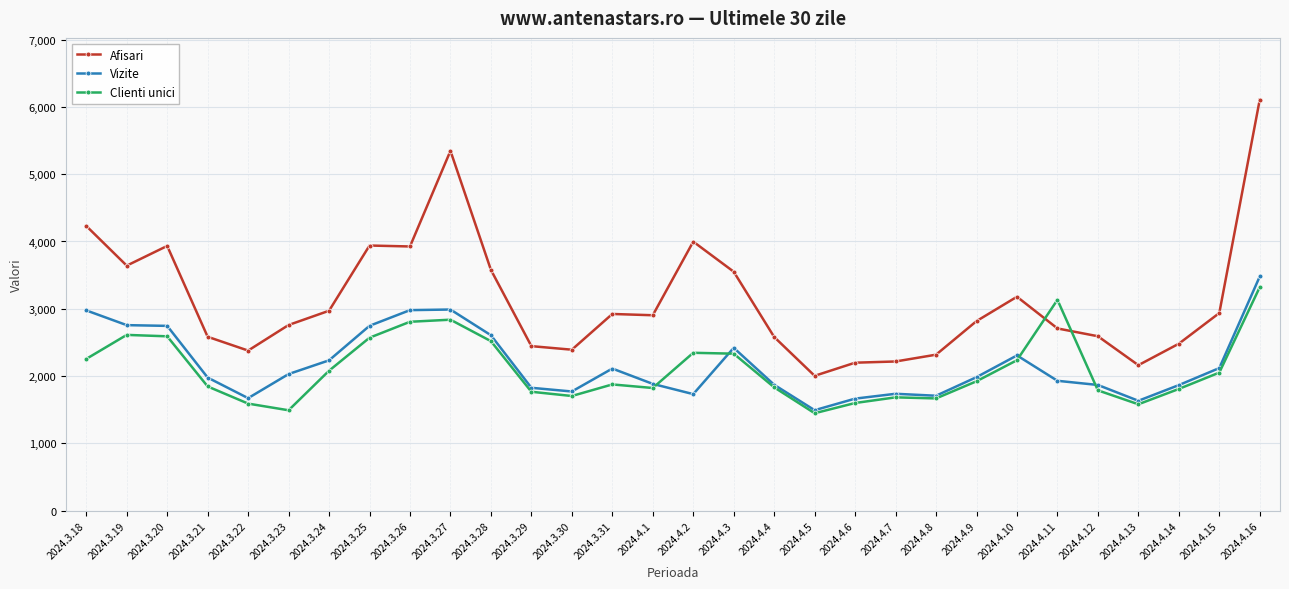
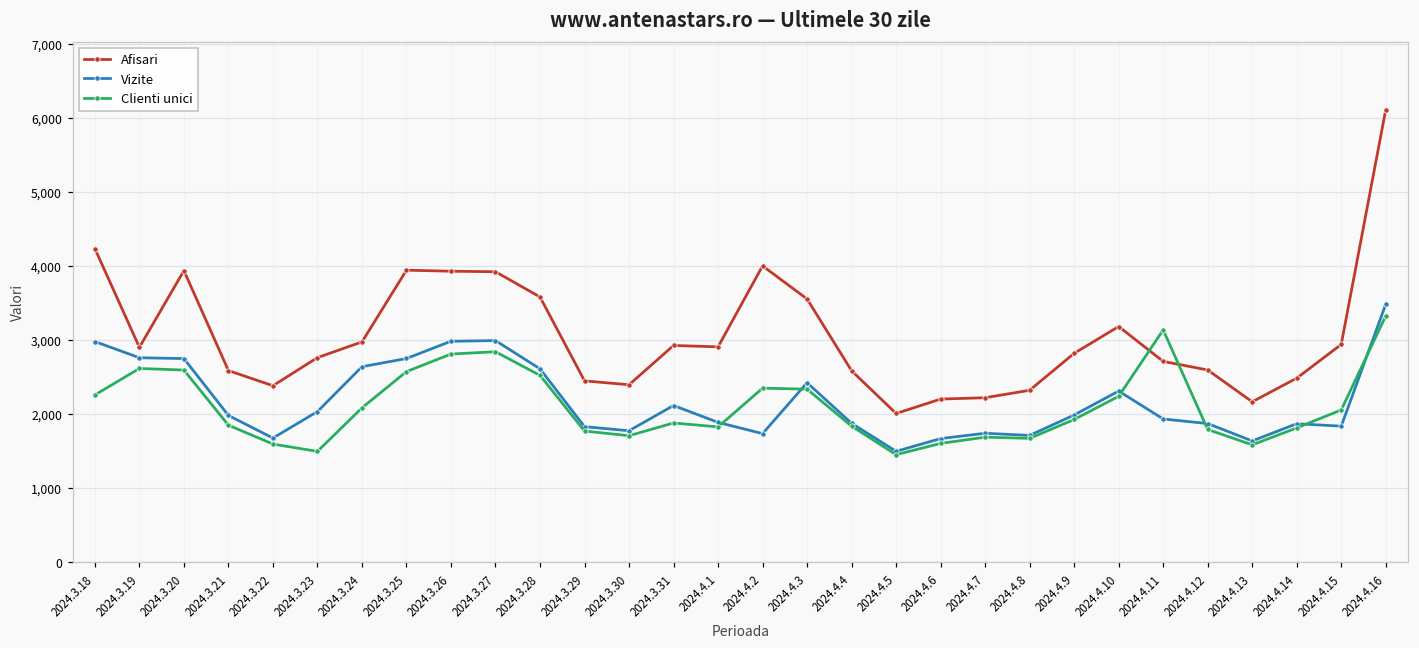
Afisari, 2024.3.19: 3,600 -> 2,900
Vizite, 2024.3.24: 2,200 -> 2,600
Afisari, 2024.3.27: 5,300 -> 3,900
Vizite, 2024.4.15: 2,100 -> 1,800
